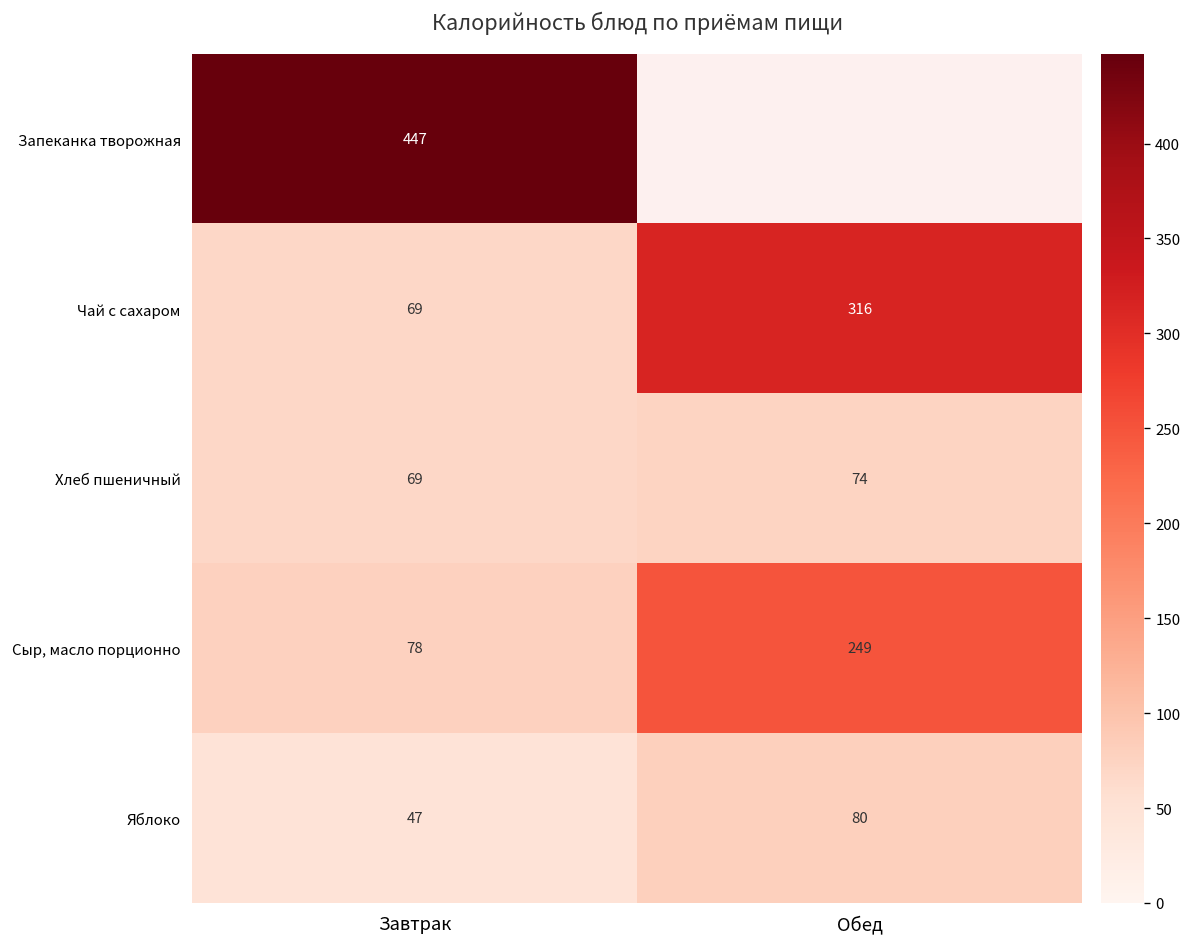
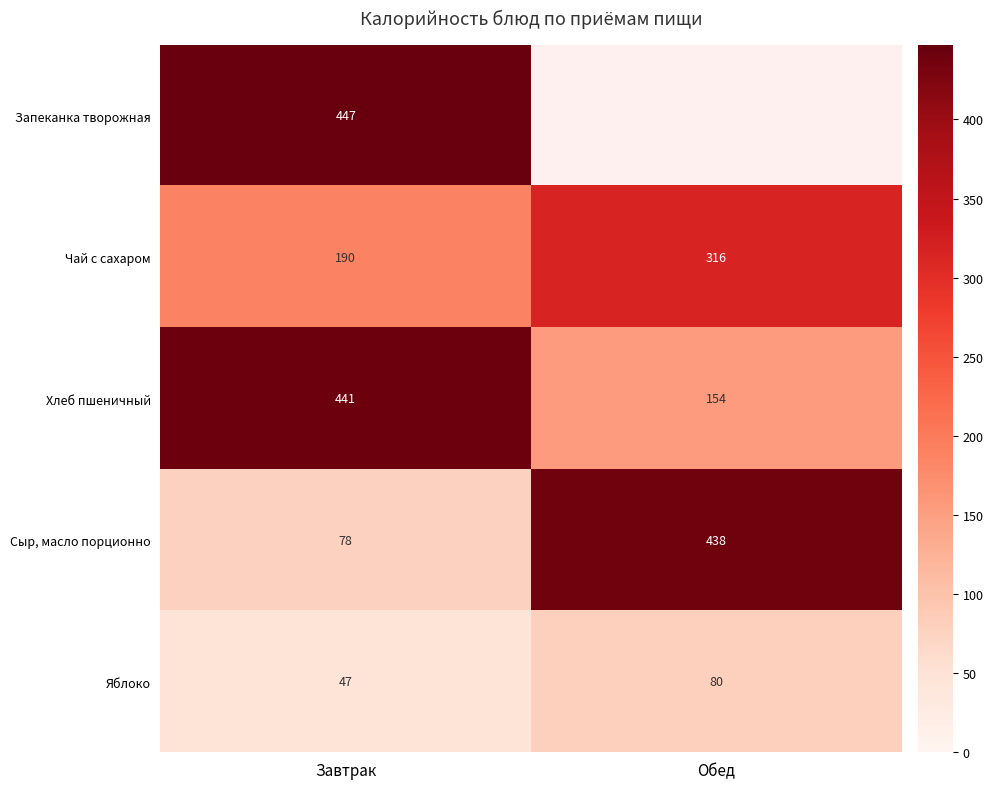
Чай с сахаром, Завтрак: 69 -> 190
Хлеб пшеничный, Завтрак: 69 -> 441
Хлеб пшеничный, Обед: 74 -> 154
Сыр, масло порционно, Обед: 249 -> 438
